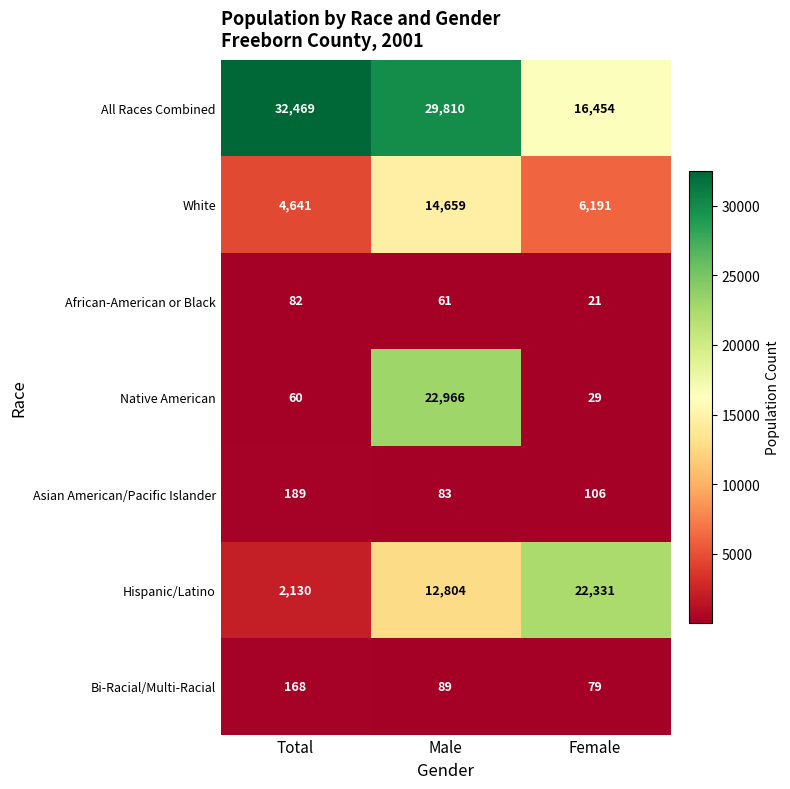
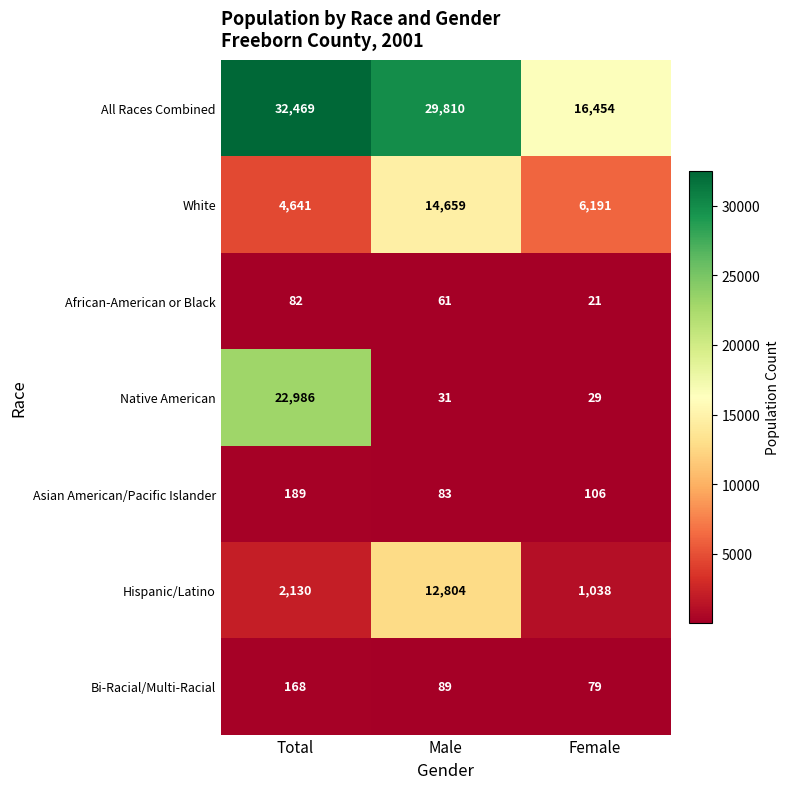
Native American, Total: 60 -> 22,986
Native American, Male: 22,966 -> 31
Hispanic/Latino, Female: 22,331 -> 1,038
